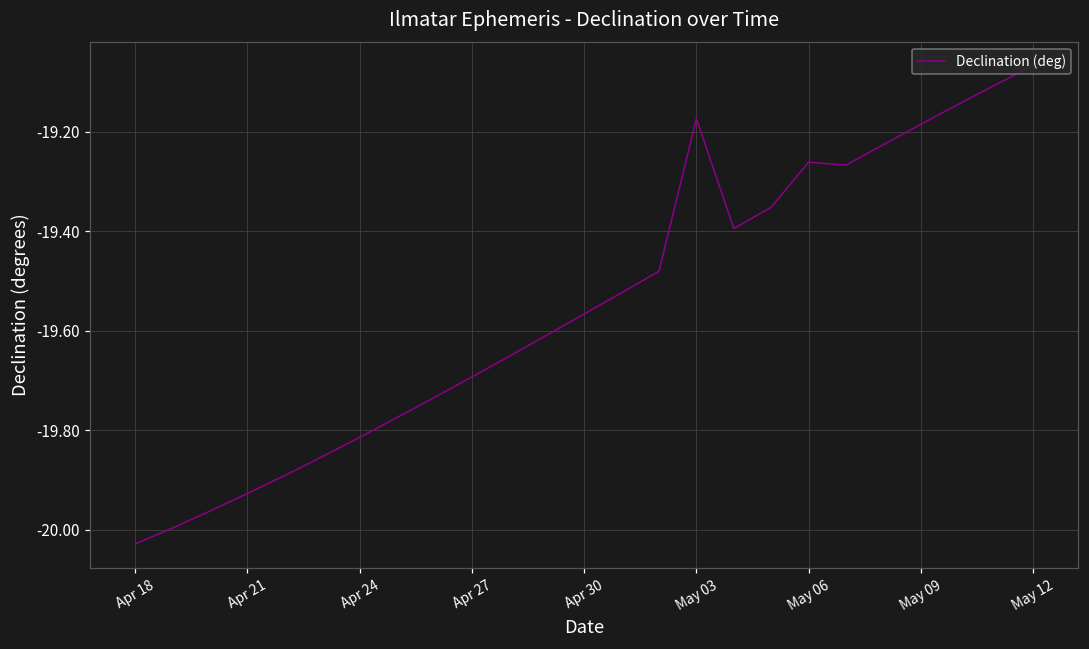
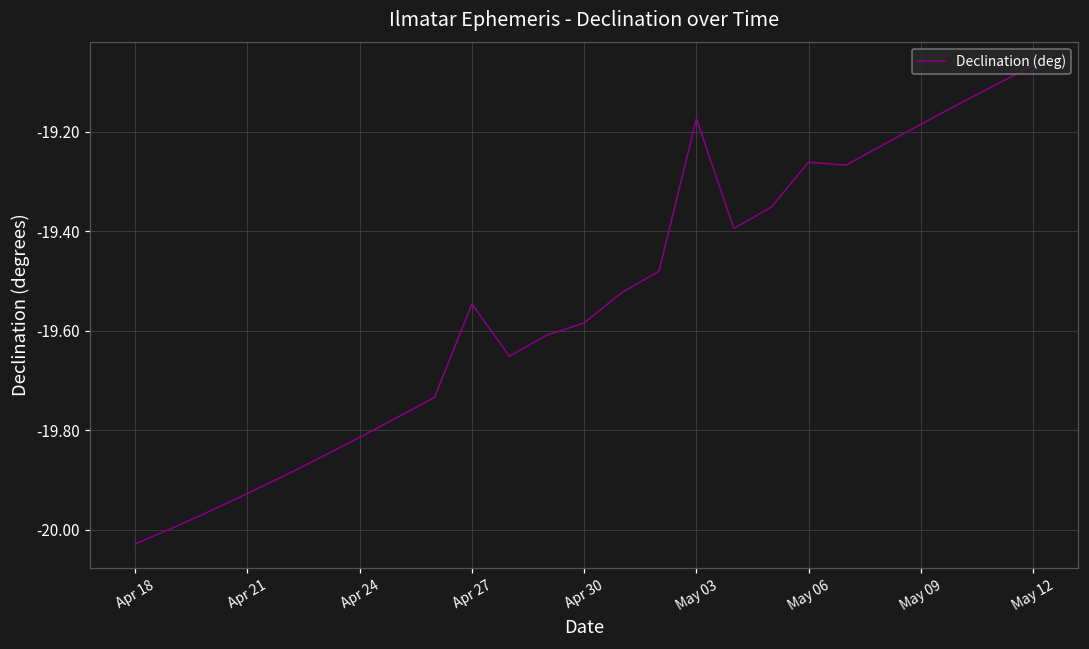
Apr 27: -19.69 -> -19.55
Apr 30: -19.57 -> -19.58
